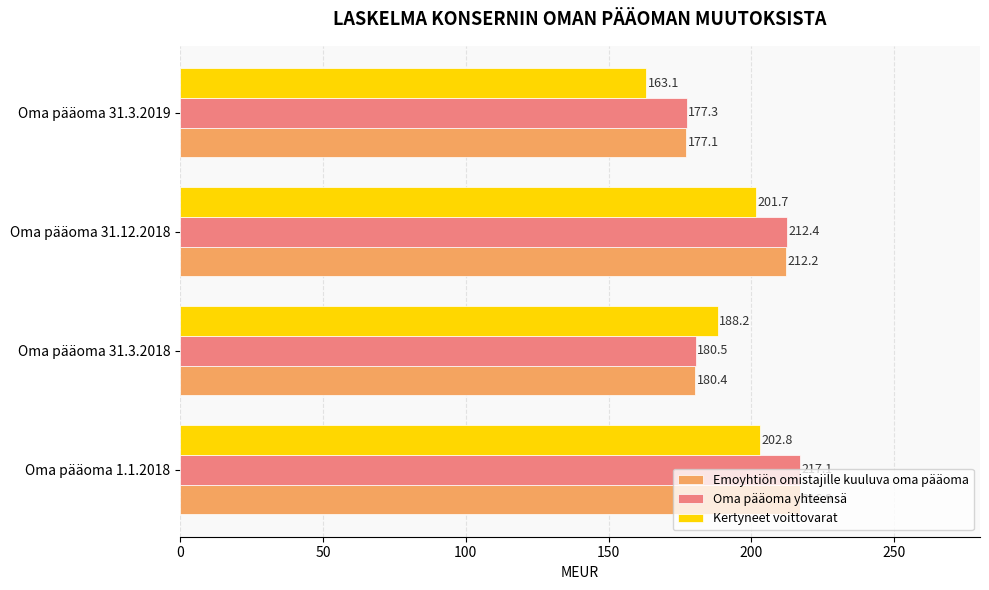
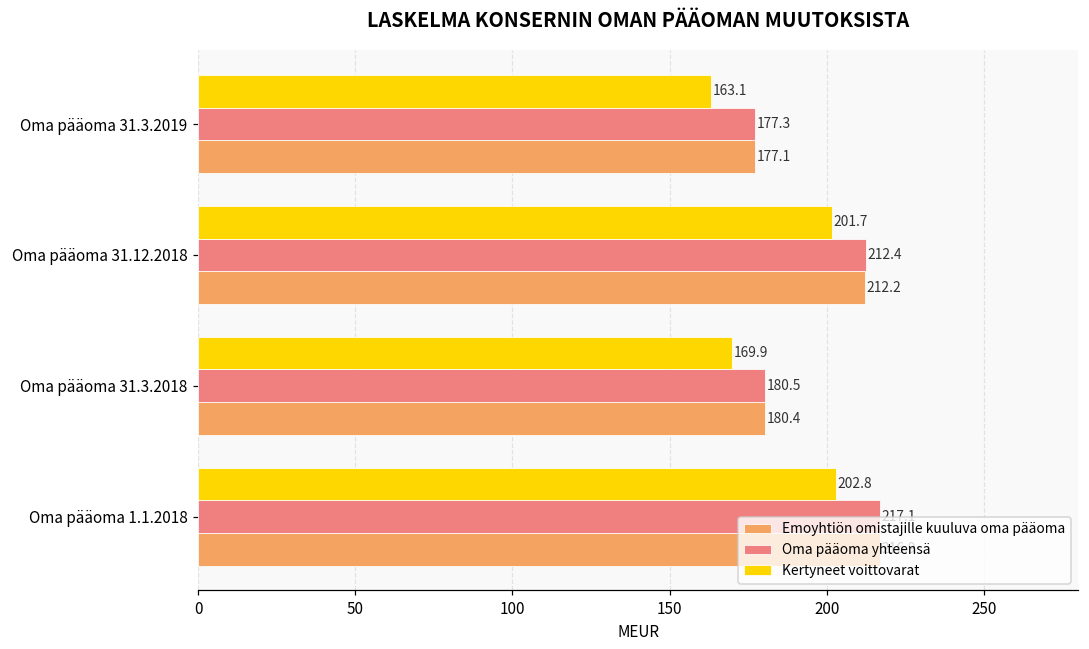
Kertyneet voittovarat, Oma pääoma 31.3.2018: 188.2 -> 169.9
